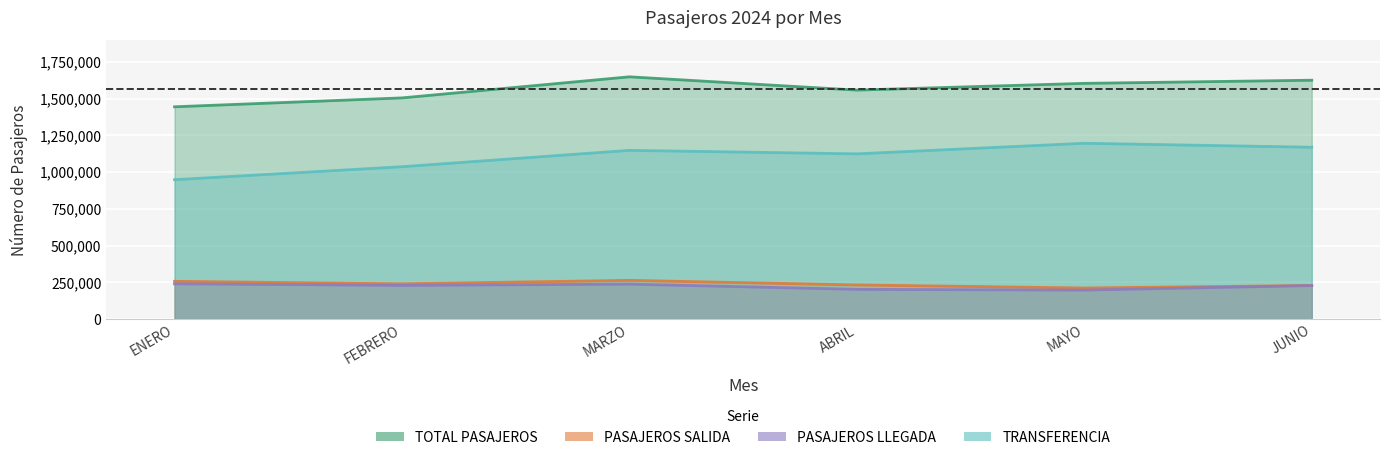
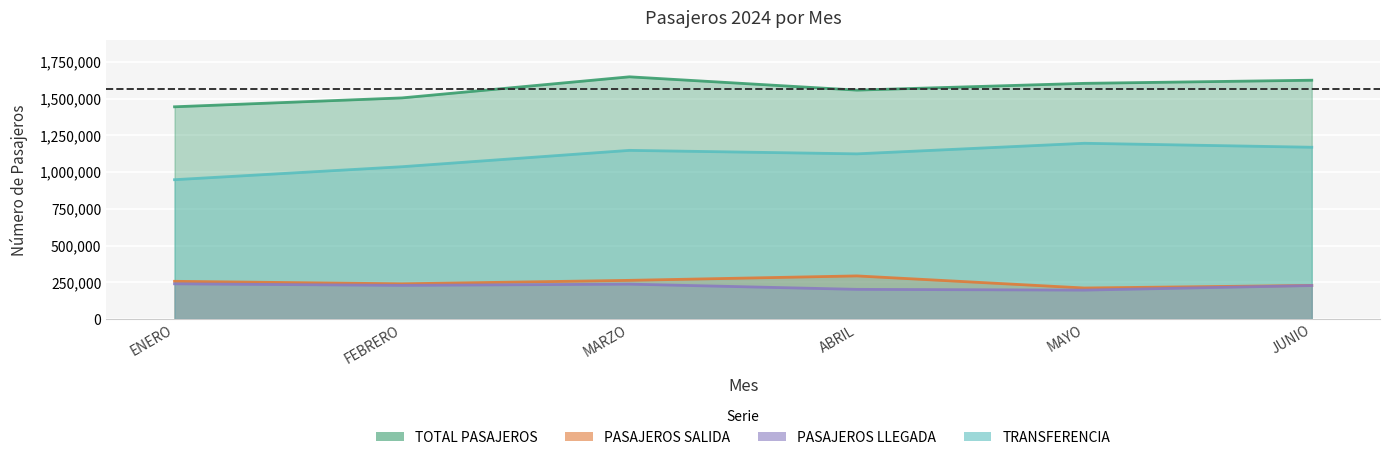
PASAJEROS SALIDA, ABRIL: 230,000 -> 290,000
